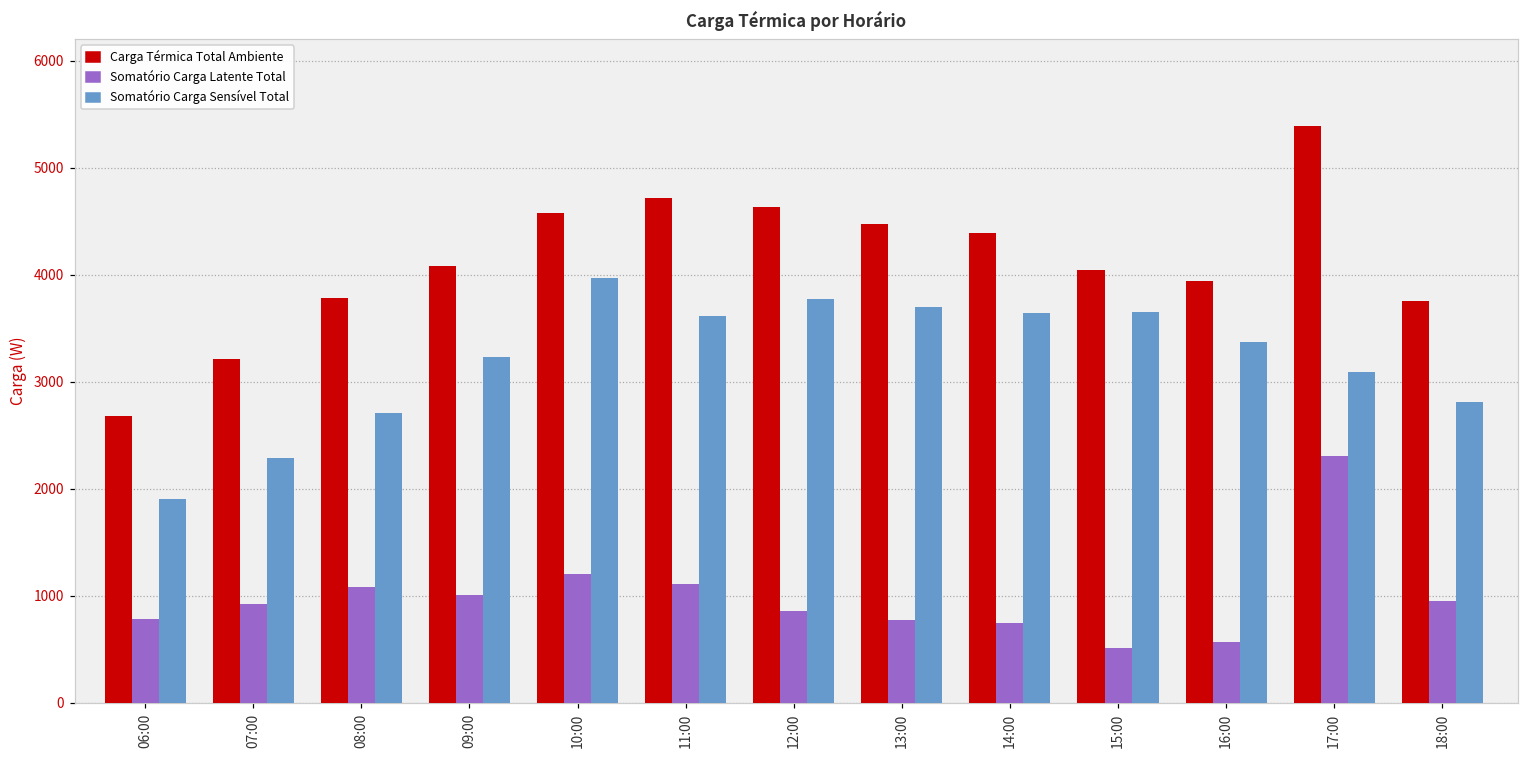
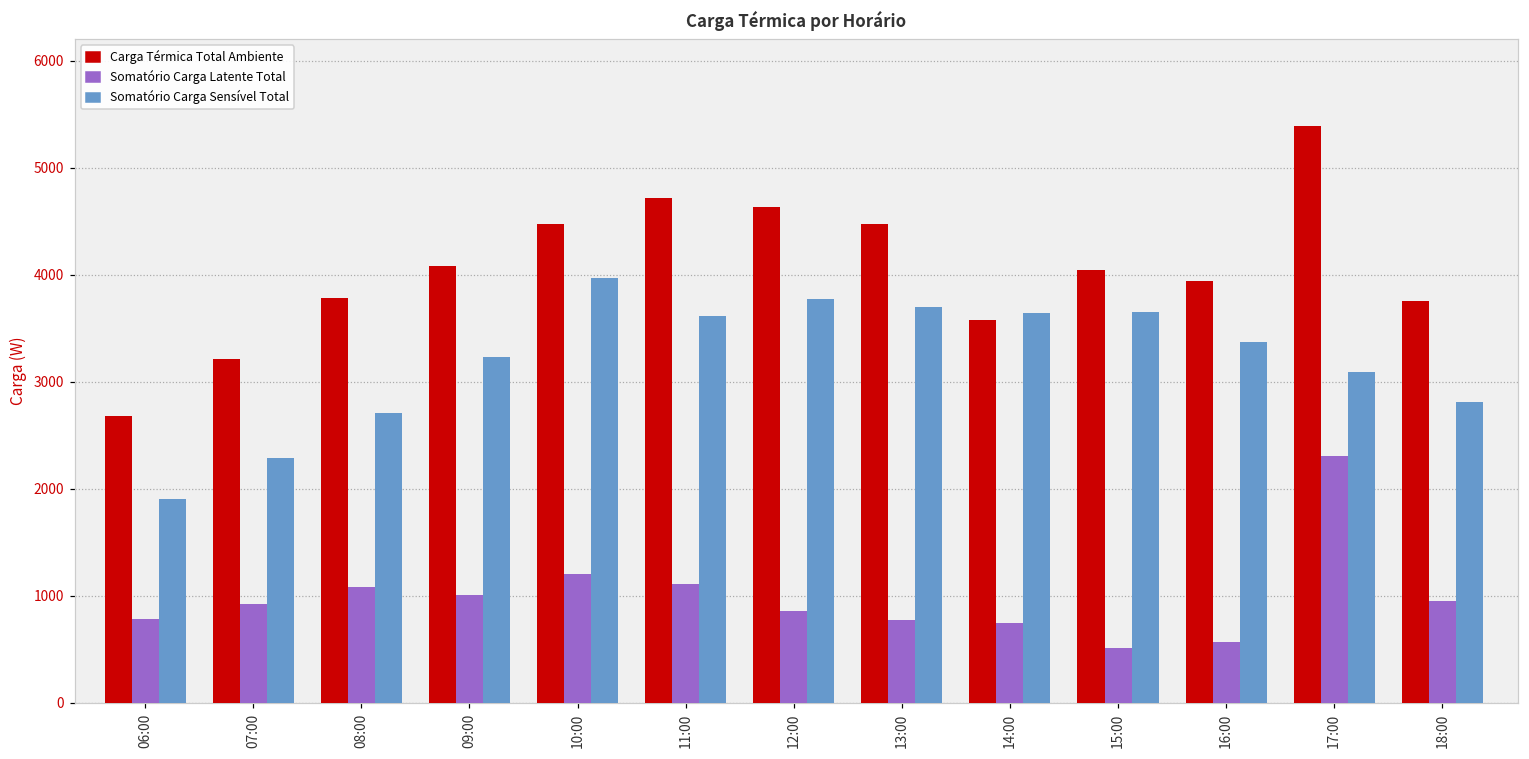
Carga Térmica Total Ambiente, 10:00: 4600 -> 4500
Carga Térmica Total Ambiente, 14:00: 4400 -> 3600
